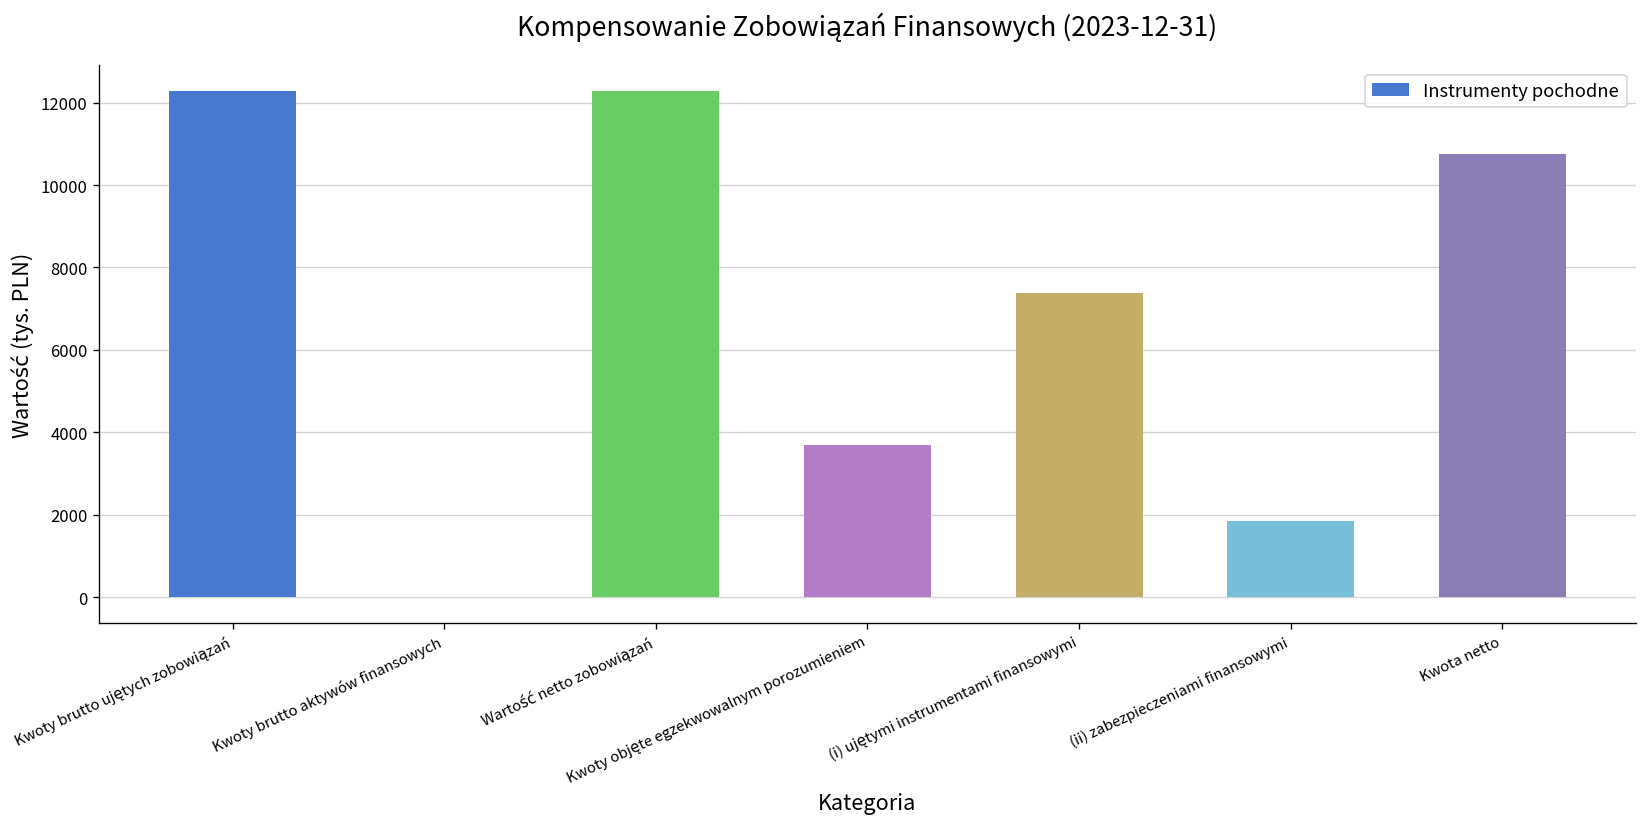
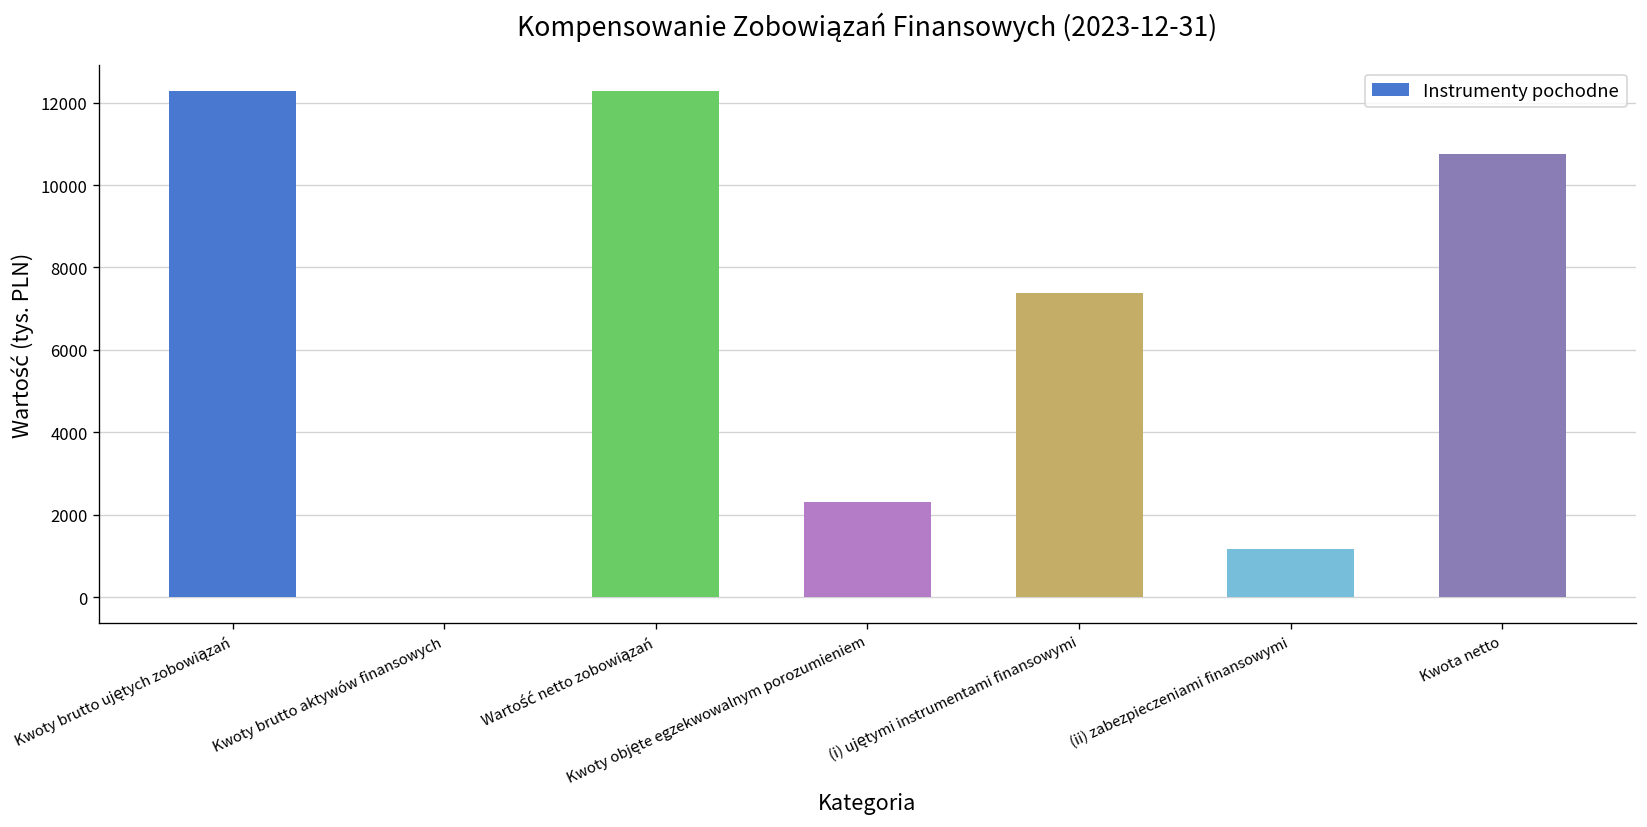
Kwoty objęte egzekwowalnym porozumieniem: 3700 -> 2300
(ii) zabezpieczeniami finansowymi: 1900 -> 1200
